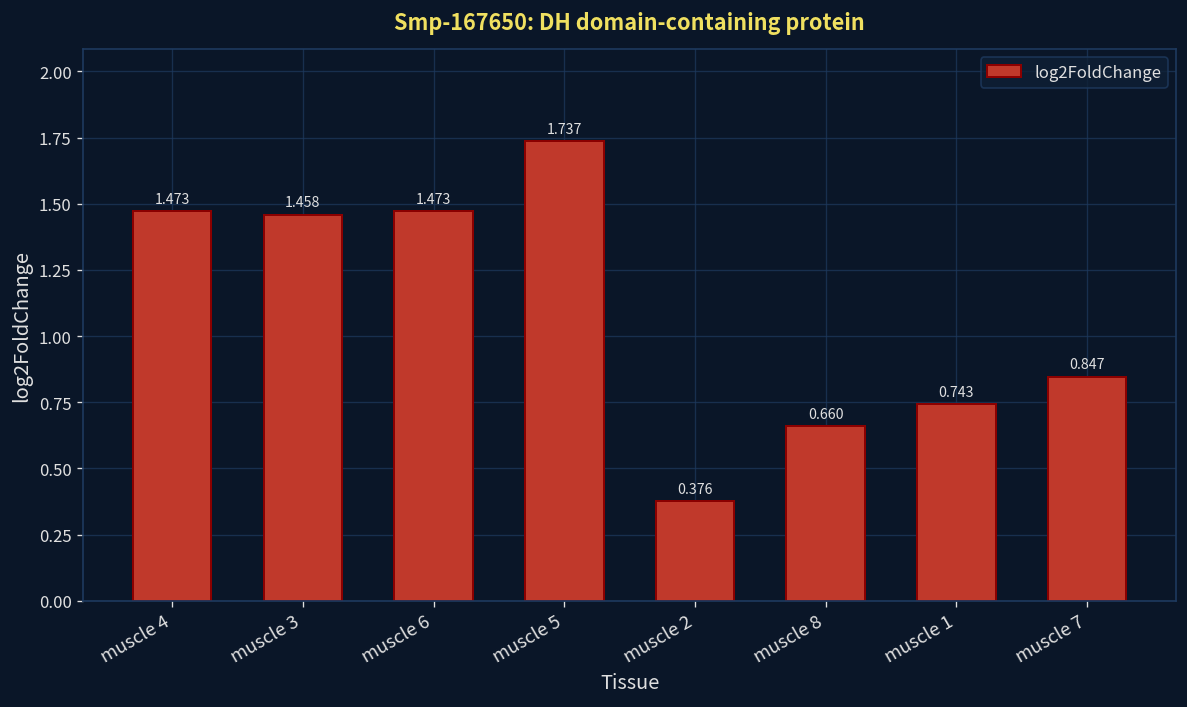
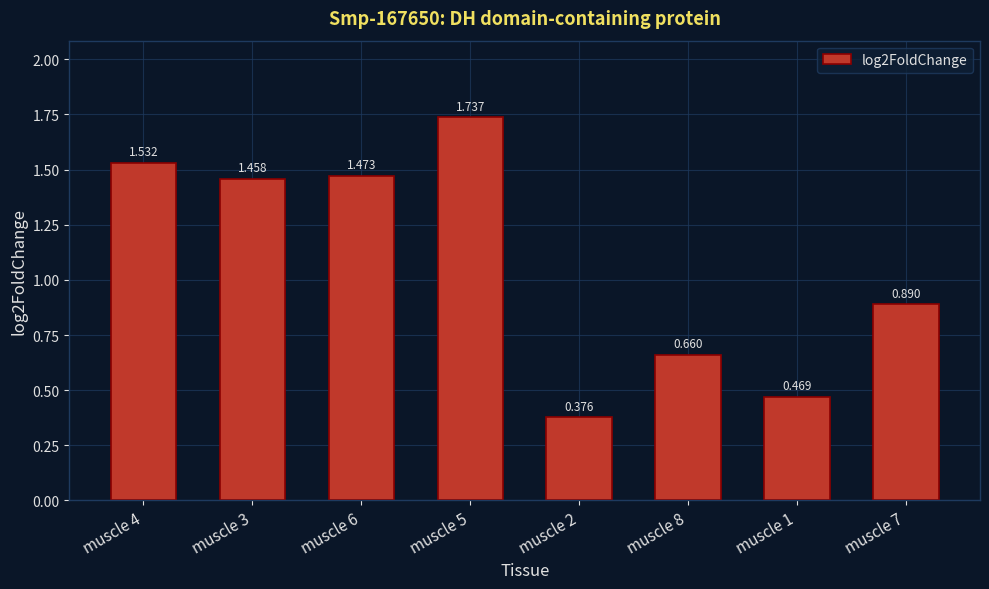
muscle 4: 1.473 -> 1.532
muscle 1: 0.743 -> 0.469
muscle 7: 0.847 -> 0.890
